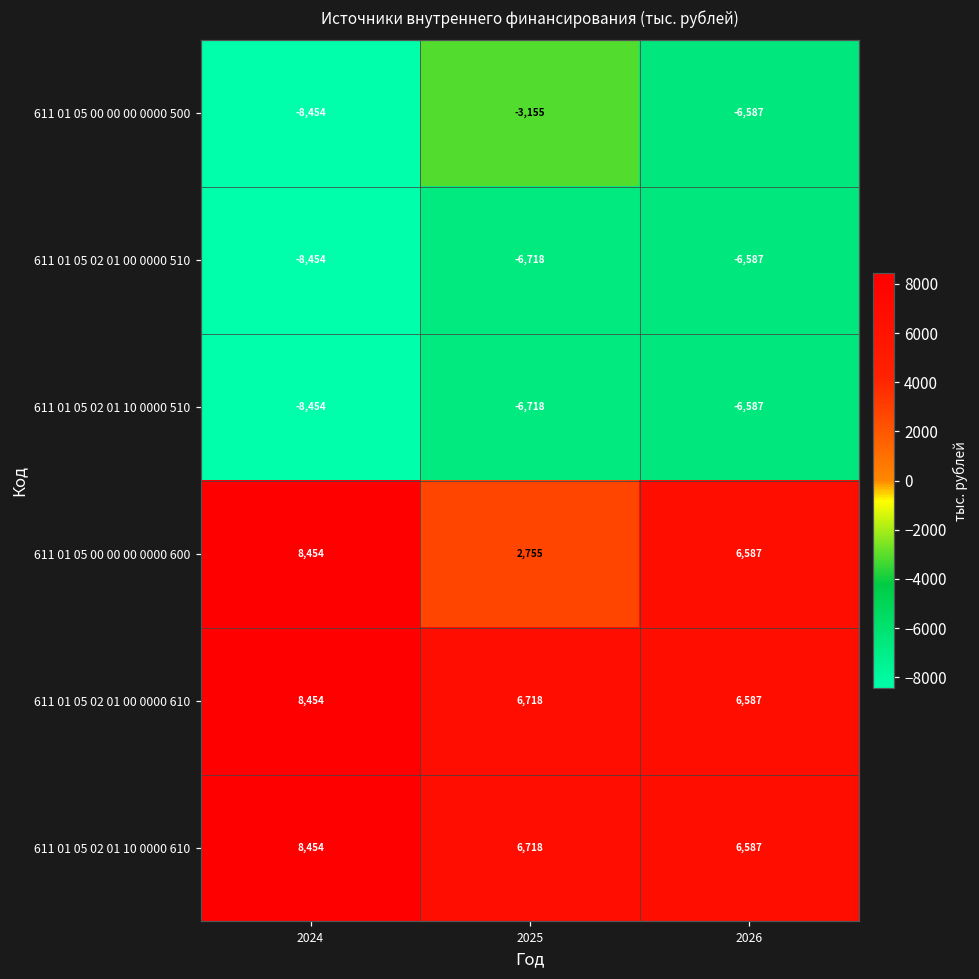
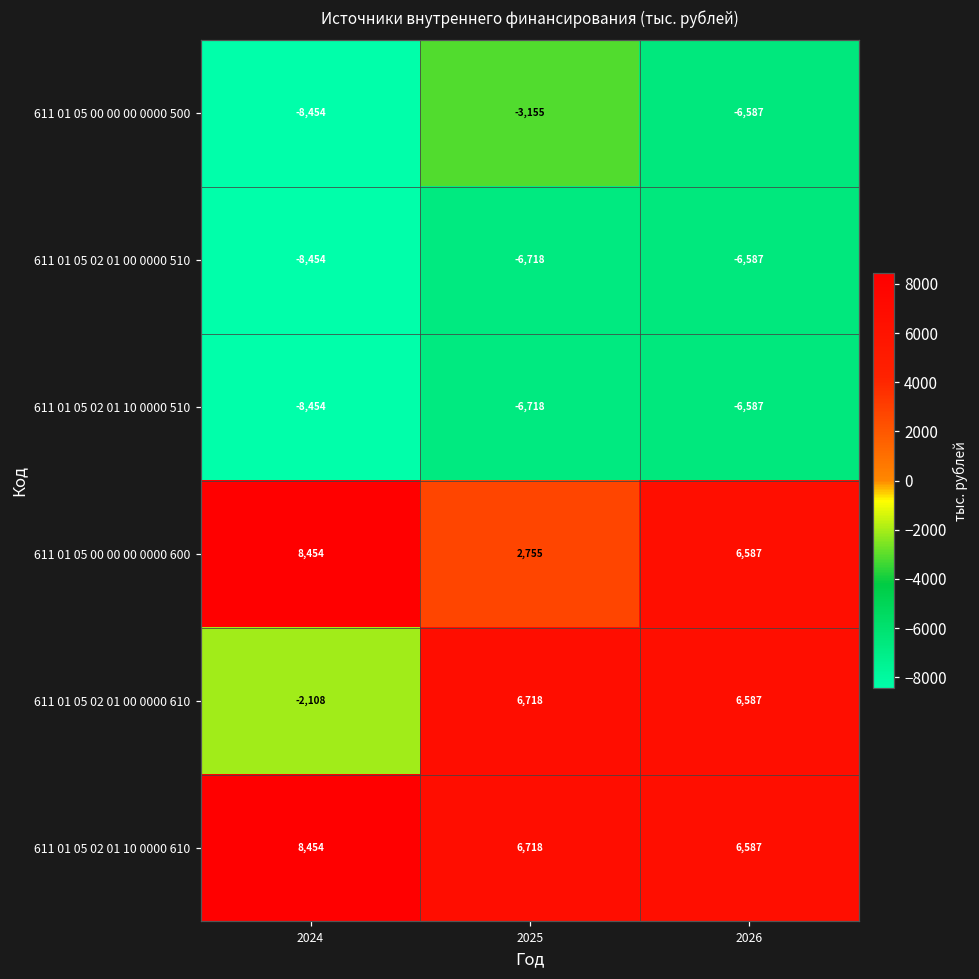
611 01 05 02 01 00 0000 610, 2024: 8,454 -> -2,108
